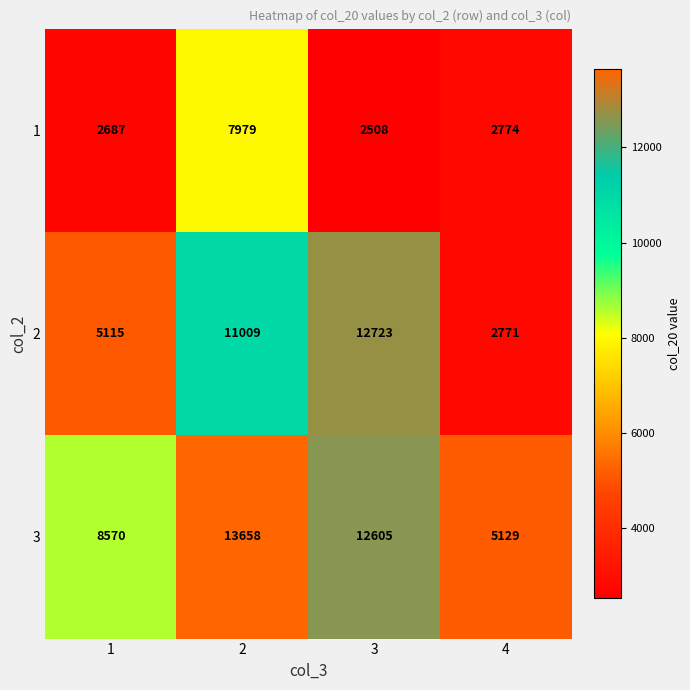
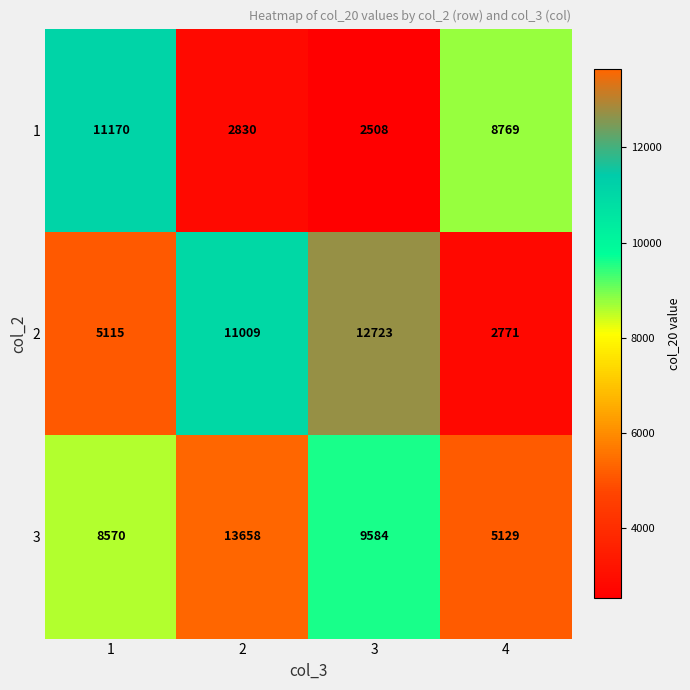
1, 1: 2687 -> 11170
1, 2: 7979 -> 2830
1, 4: 2774 -> 8769
3, 3: 12605 -> 9584
